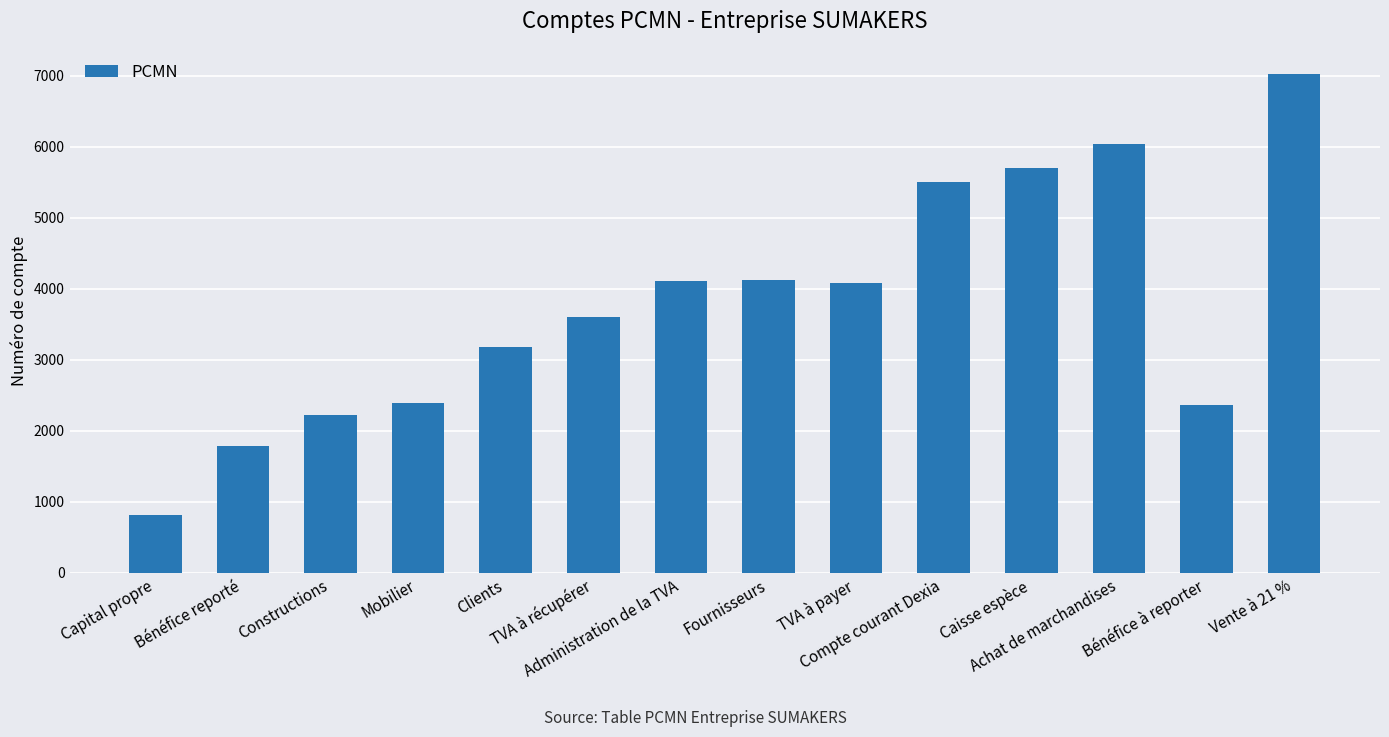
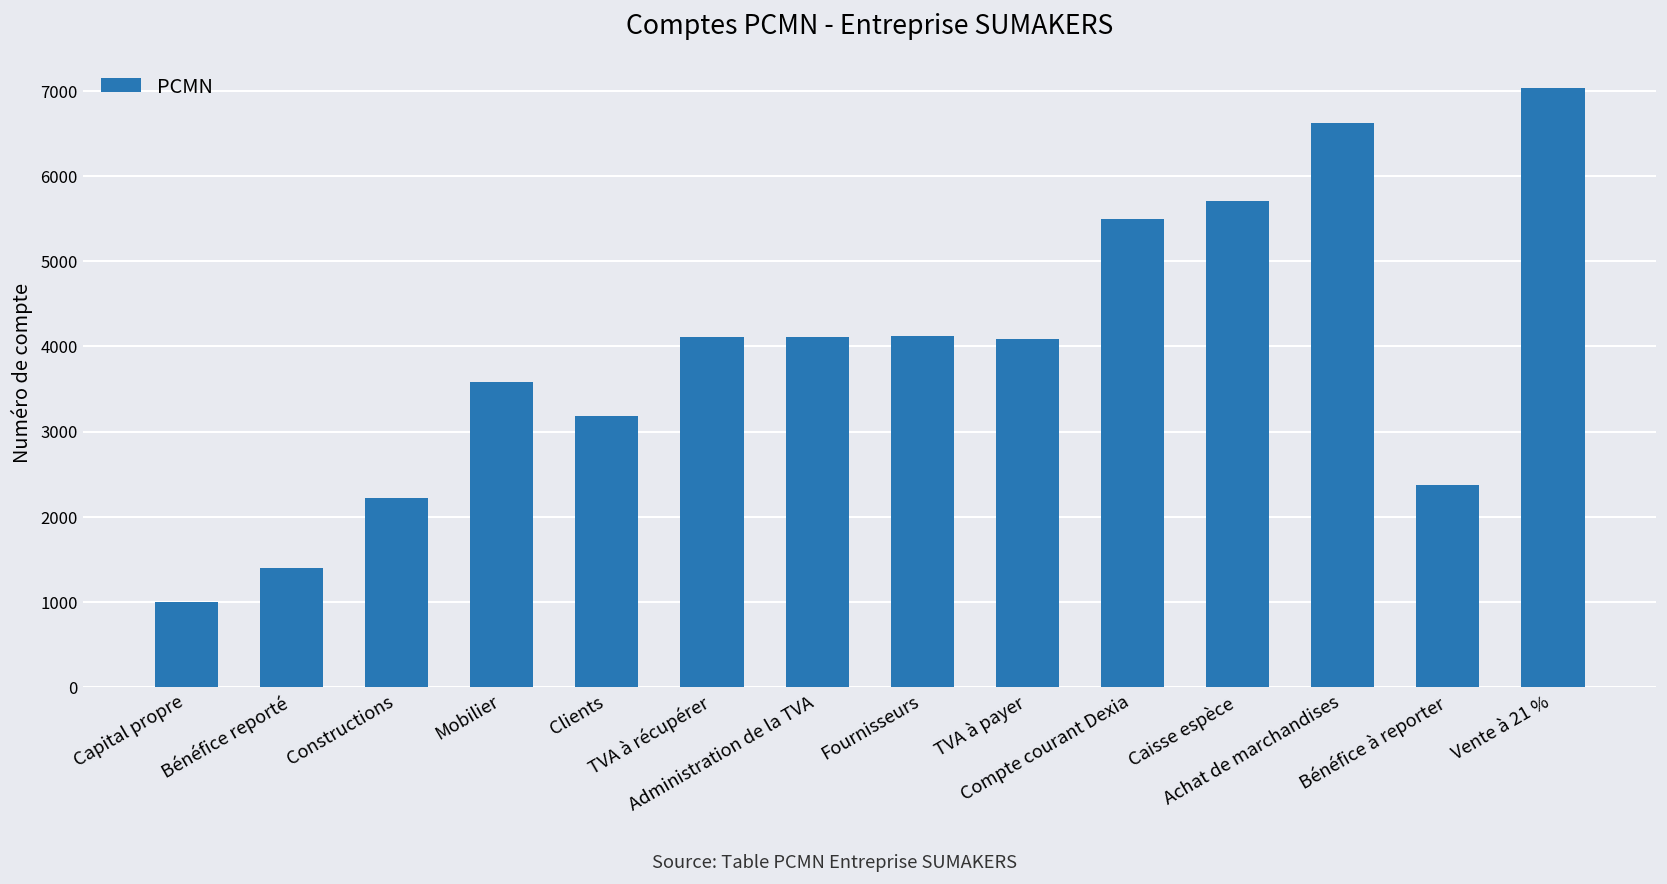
Capital propre: 800 -> 1000
Bénéfice reporté: 1800 -> 1400
Mobilier: 2400 -> 3600
TVA à récupérer: 3600 -> 4100
Achat de marchandises: 6000 -> 6600
